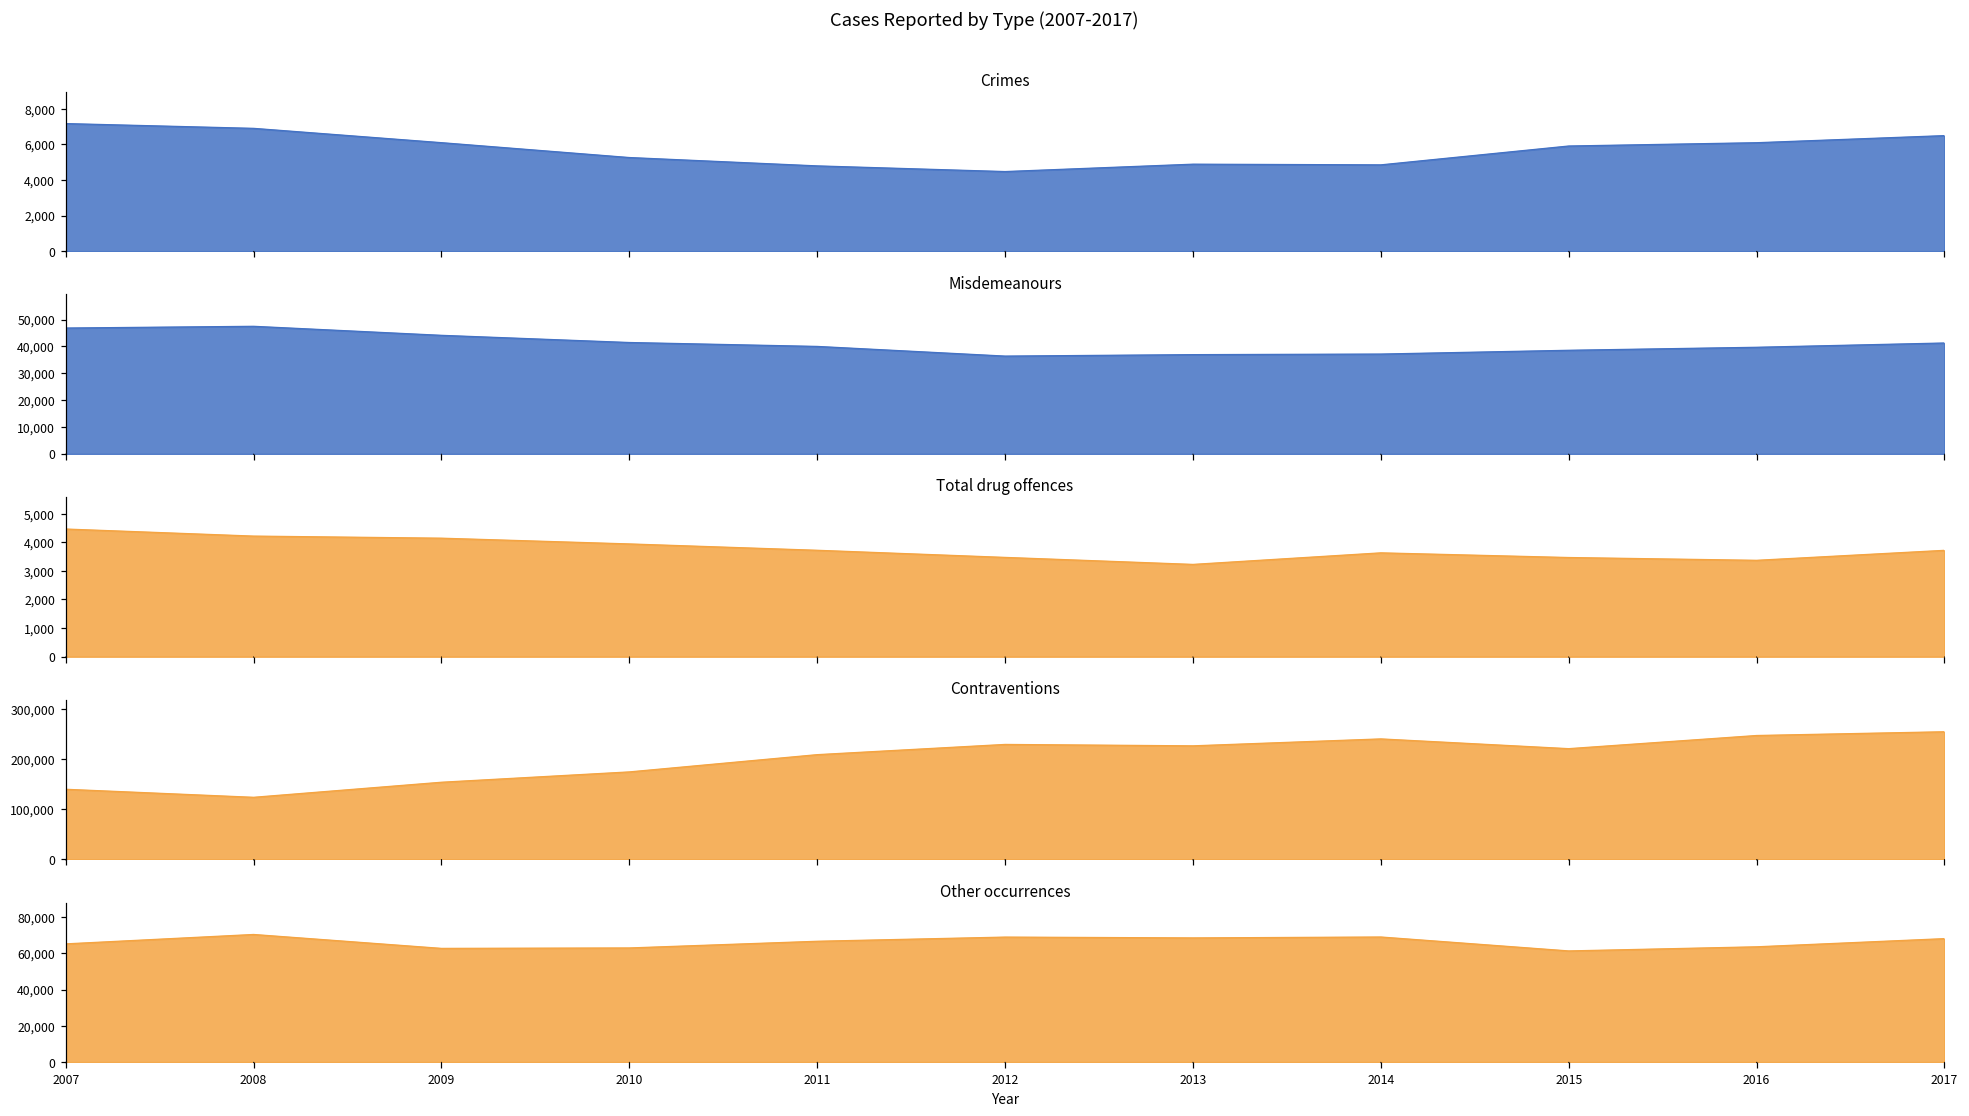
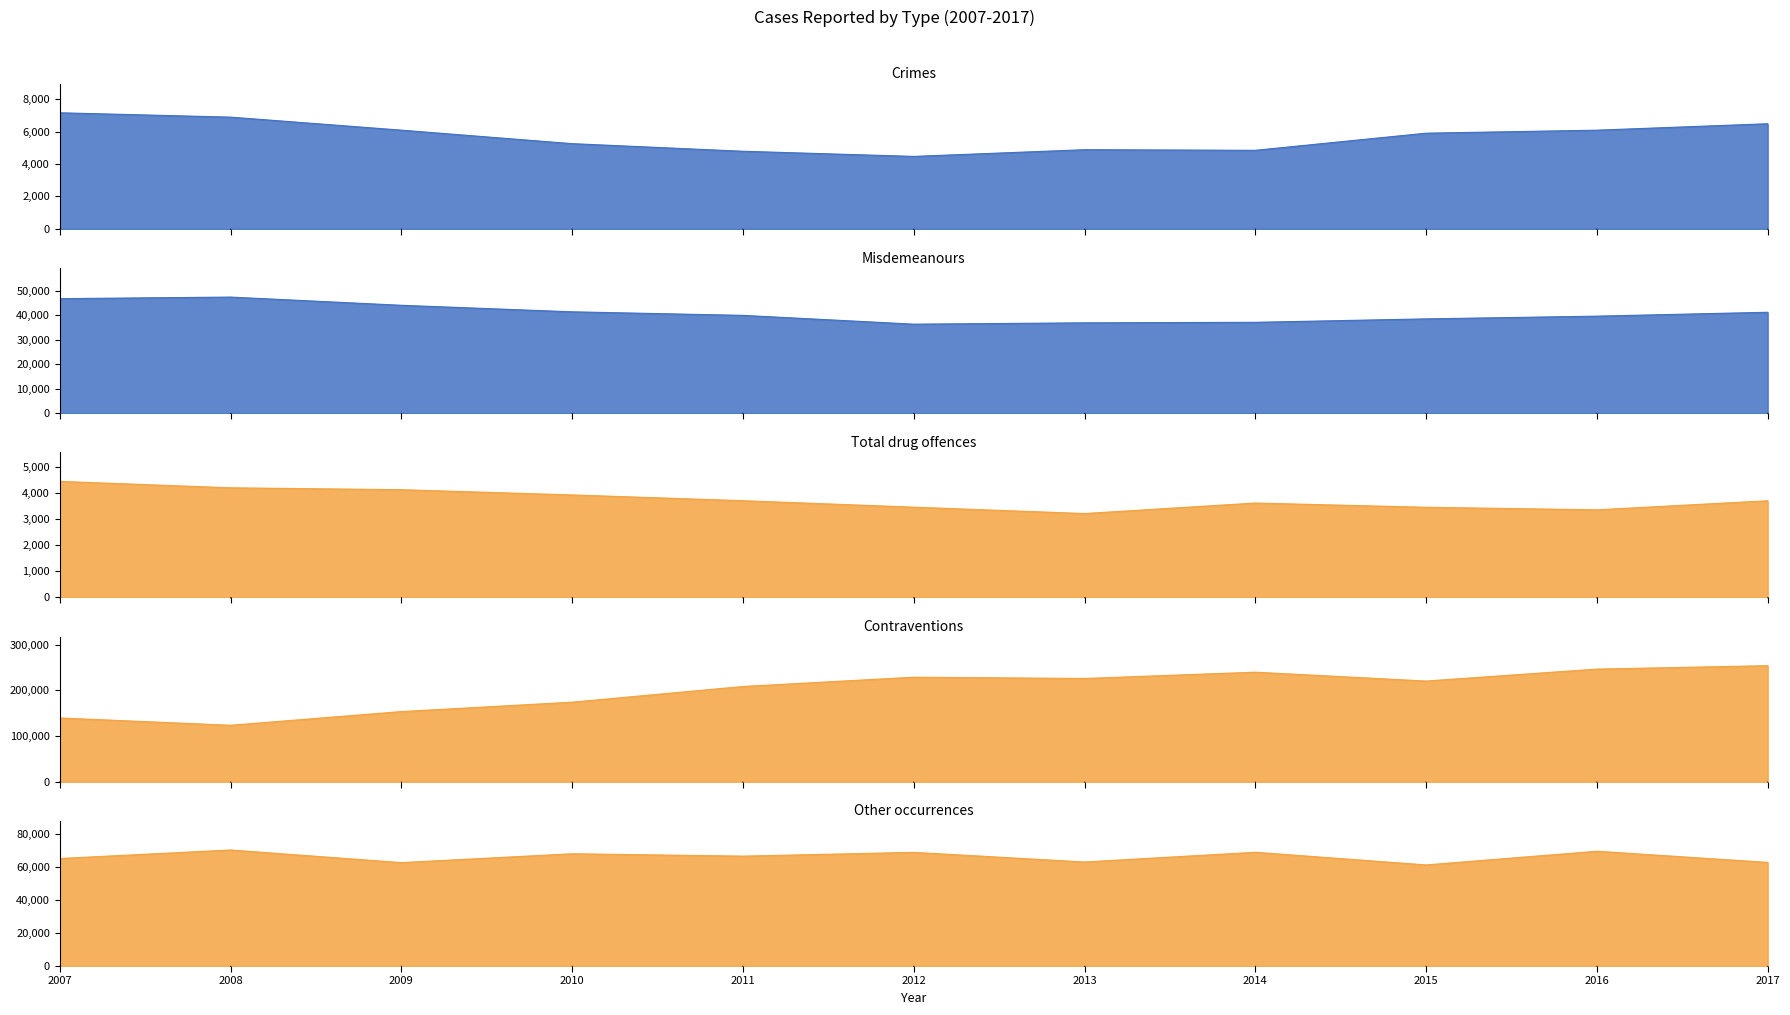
Other occurrences, 2010: 63,000 -> 68,000
Other occurrences, 2013: 69,000 -> 63,000
Other occurrences, 2016: 64,000 -> 70,000
Other occurrences, 2017: 68,000 -> 63,000
